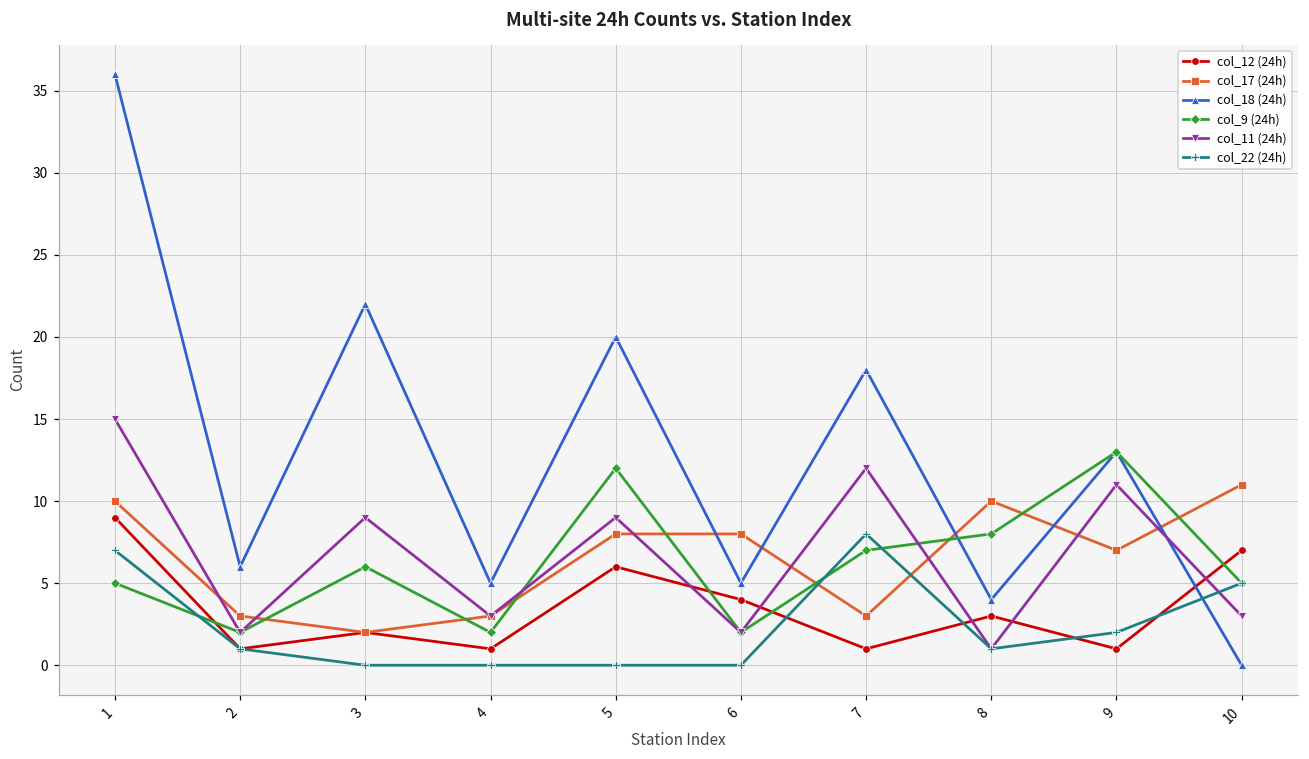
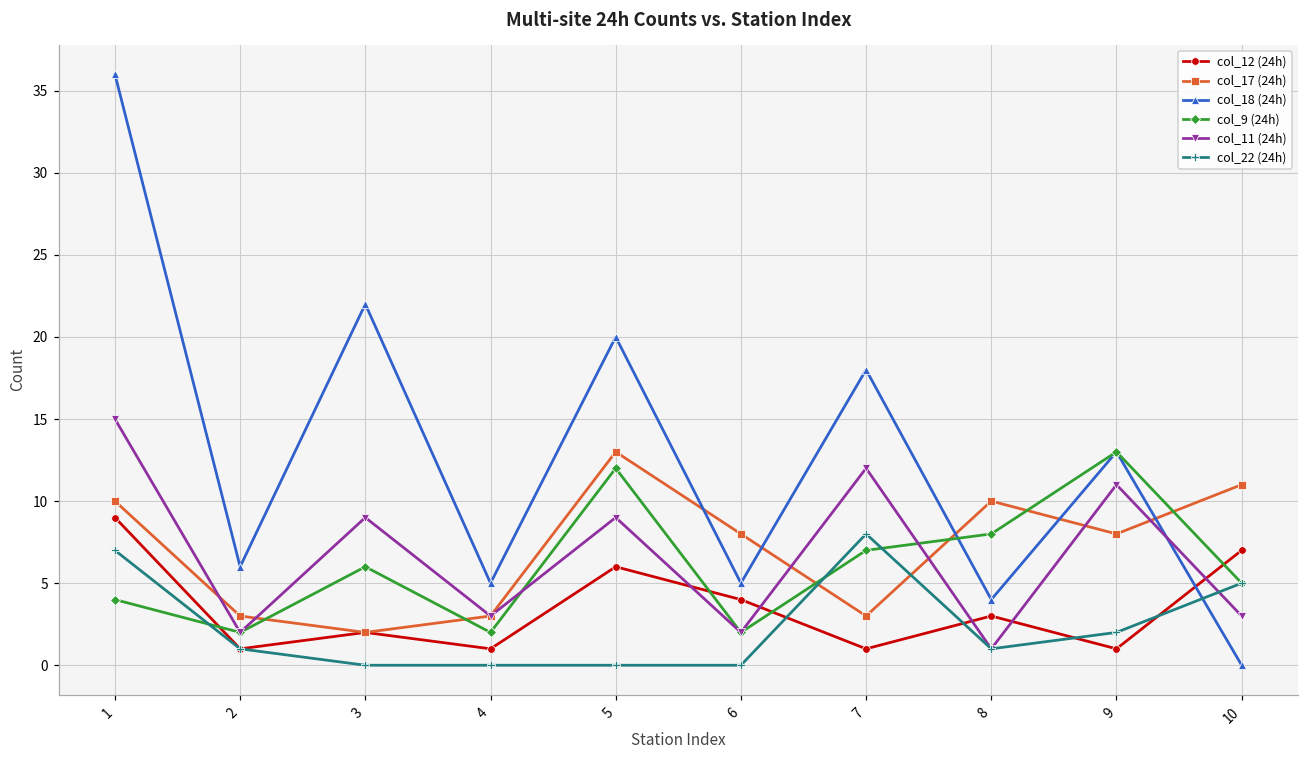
col_9 (24h), 1: 5 -> 4
col_17 (24h), 5: 8 -> 13
col_17 (24h), 9: 7 -> 8
